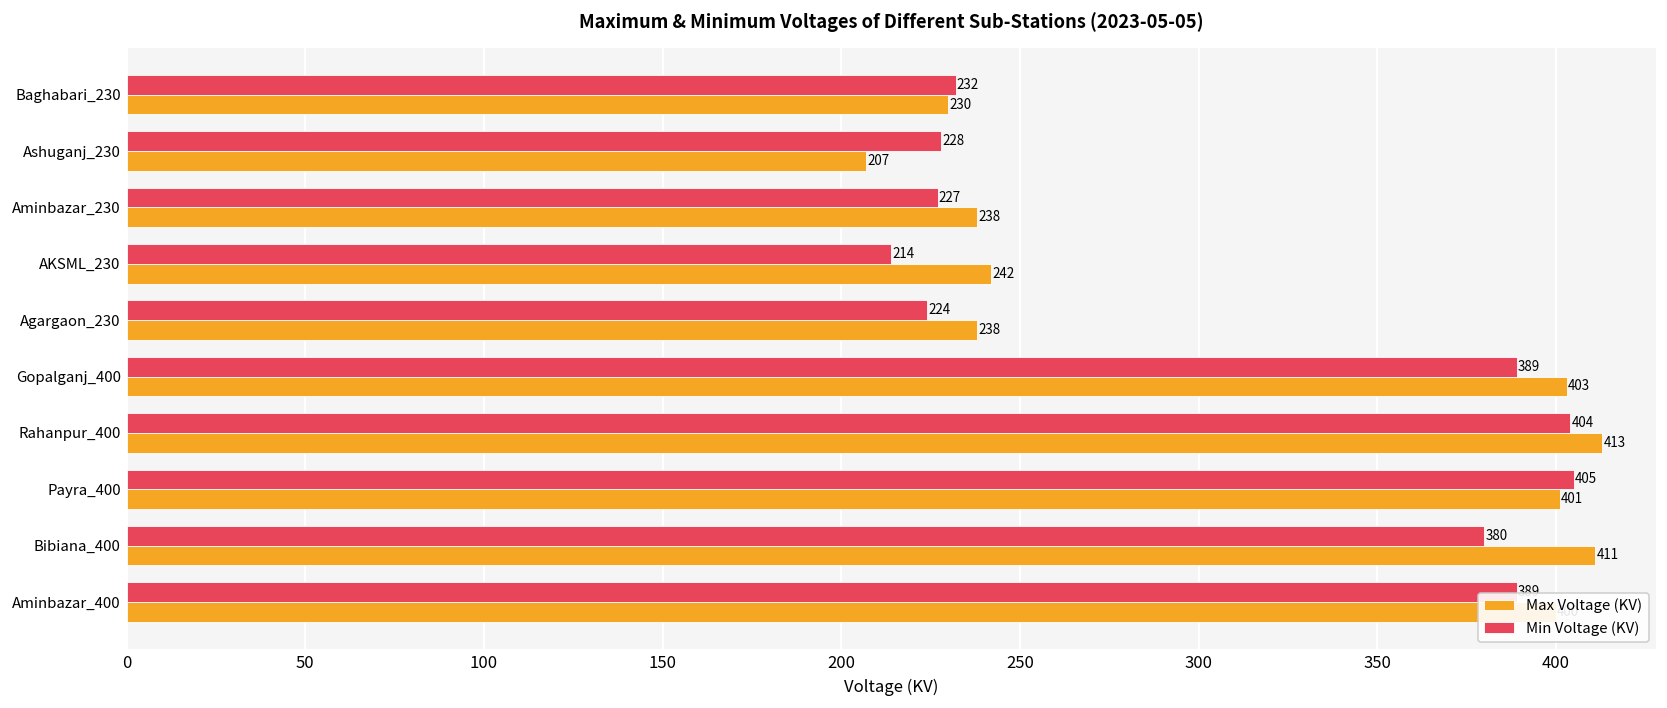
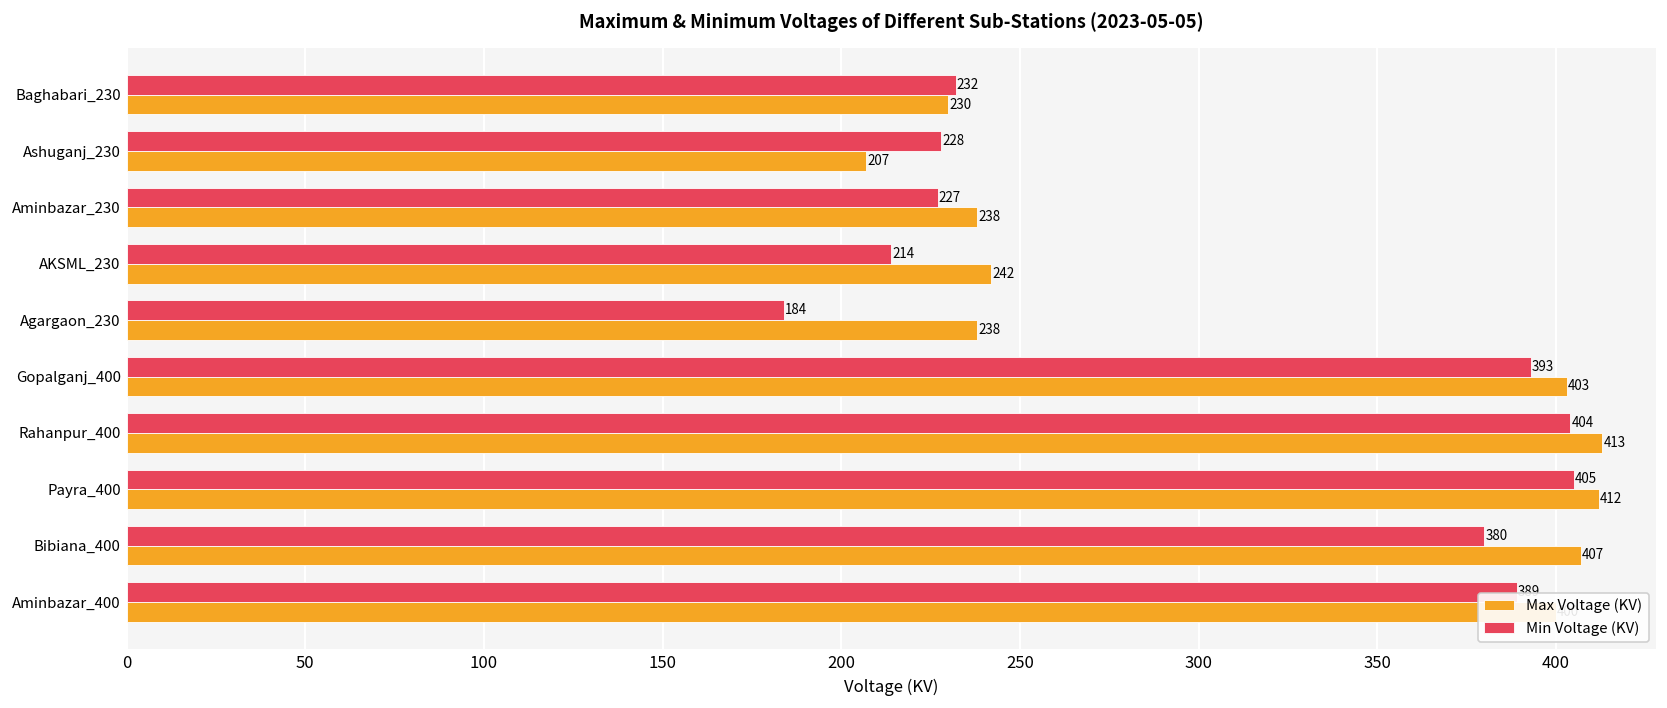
Min Voltage (KV), Agargaon_230: 224 -> 184
Min Voltage (KV), Gopalganj_400: 389 -> 393
Max Voltage (KV), Payra_400: 401 -> 412
Max Voltage (KV), Bibiana_400: 411 -> 407
